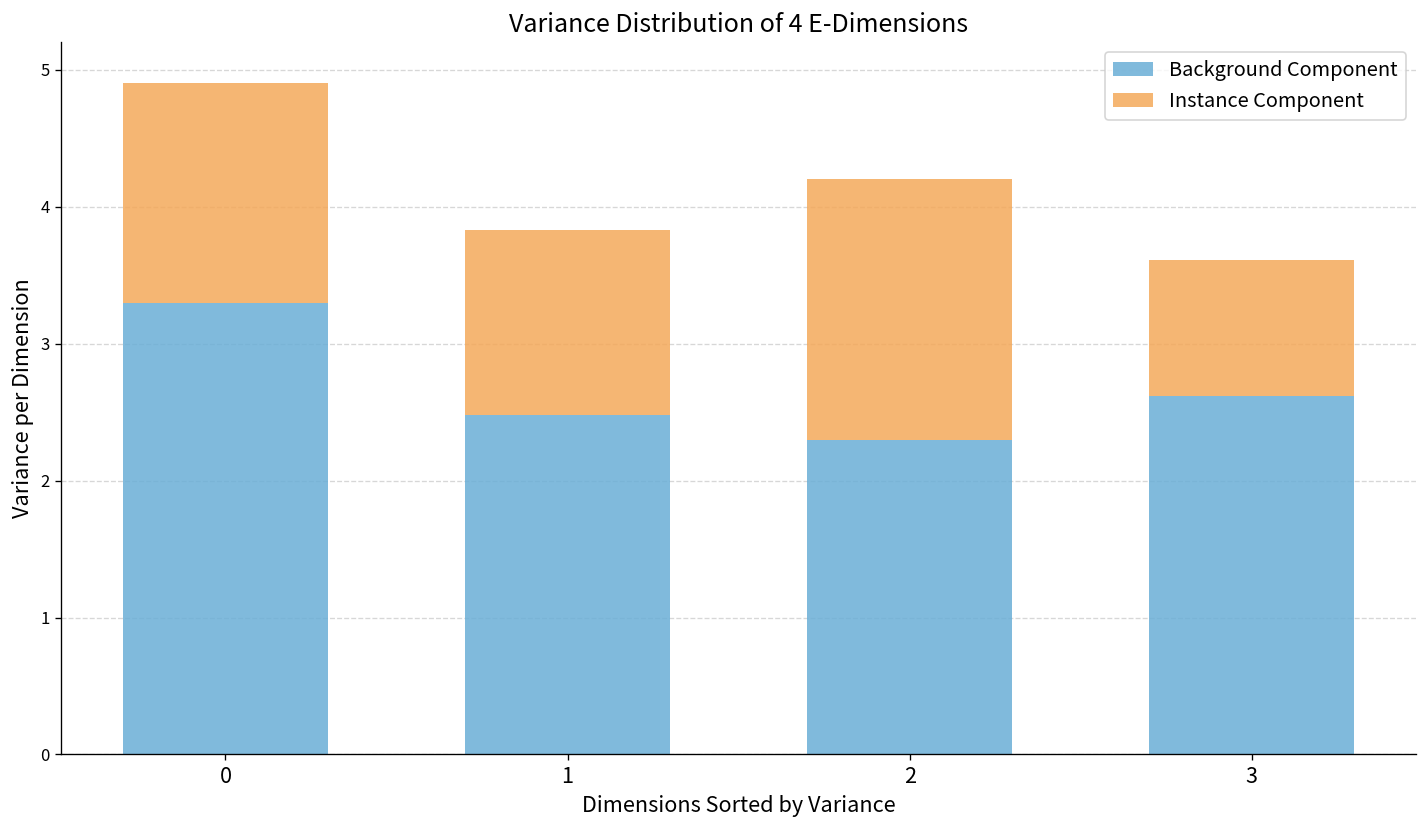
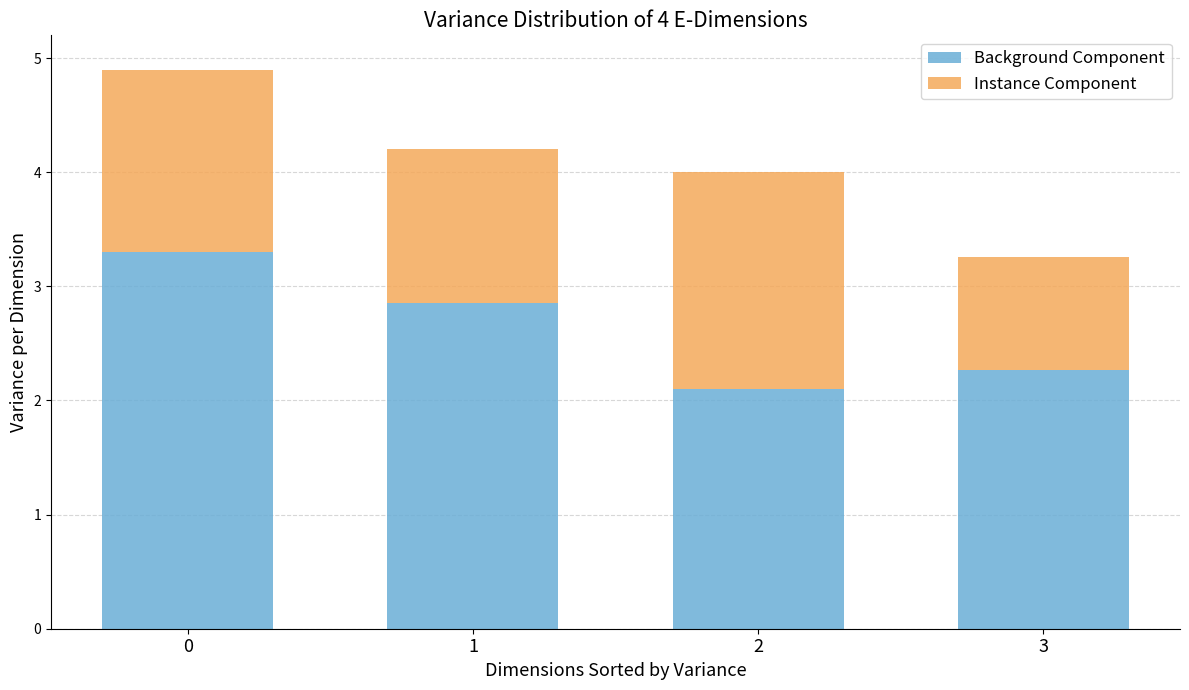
Background Component, 1: 2.48 -> 2.85
Background Component, 2: 2.3 -> 2.1
Background Component, 3: 2.62 -> 2.27
